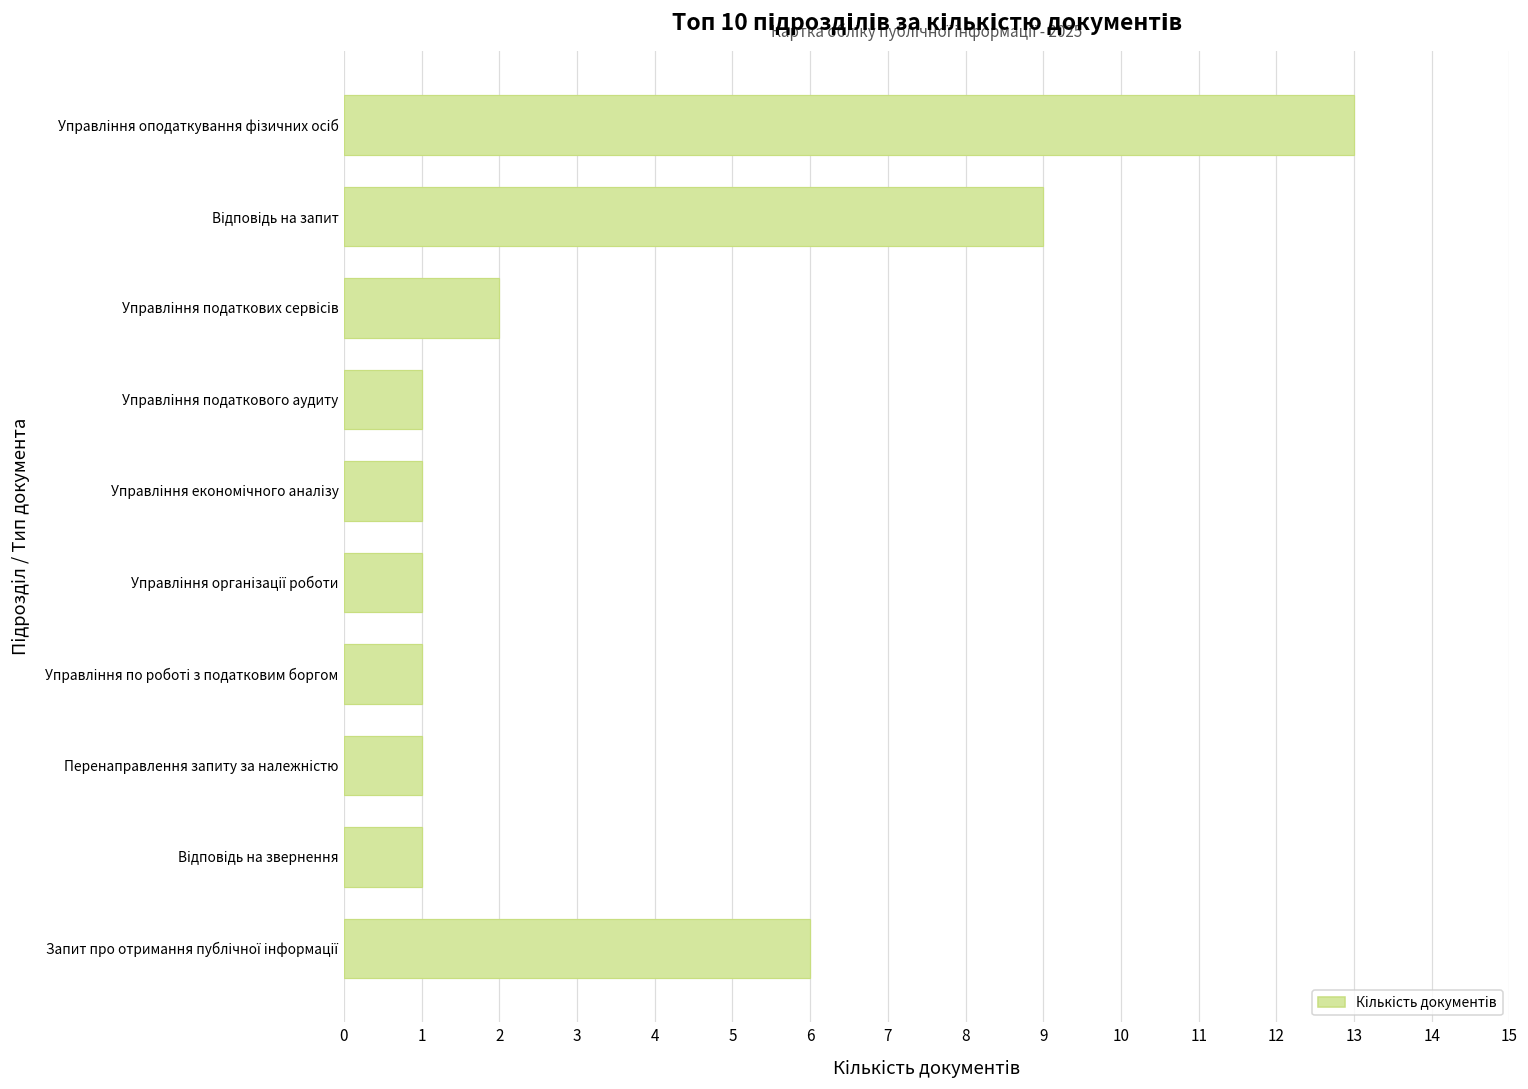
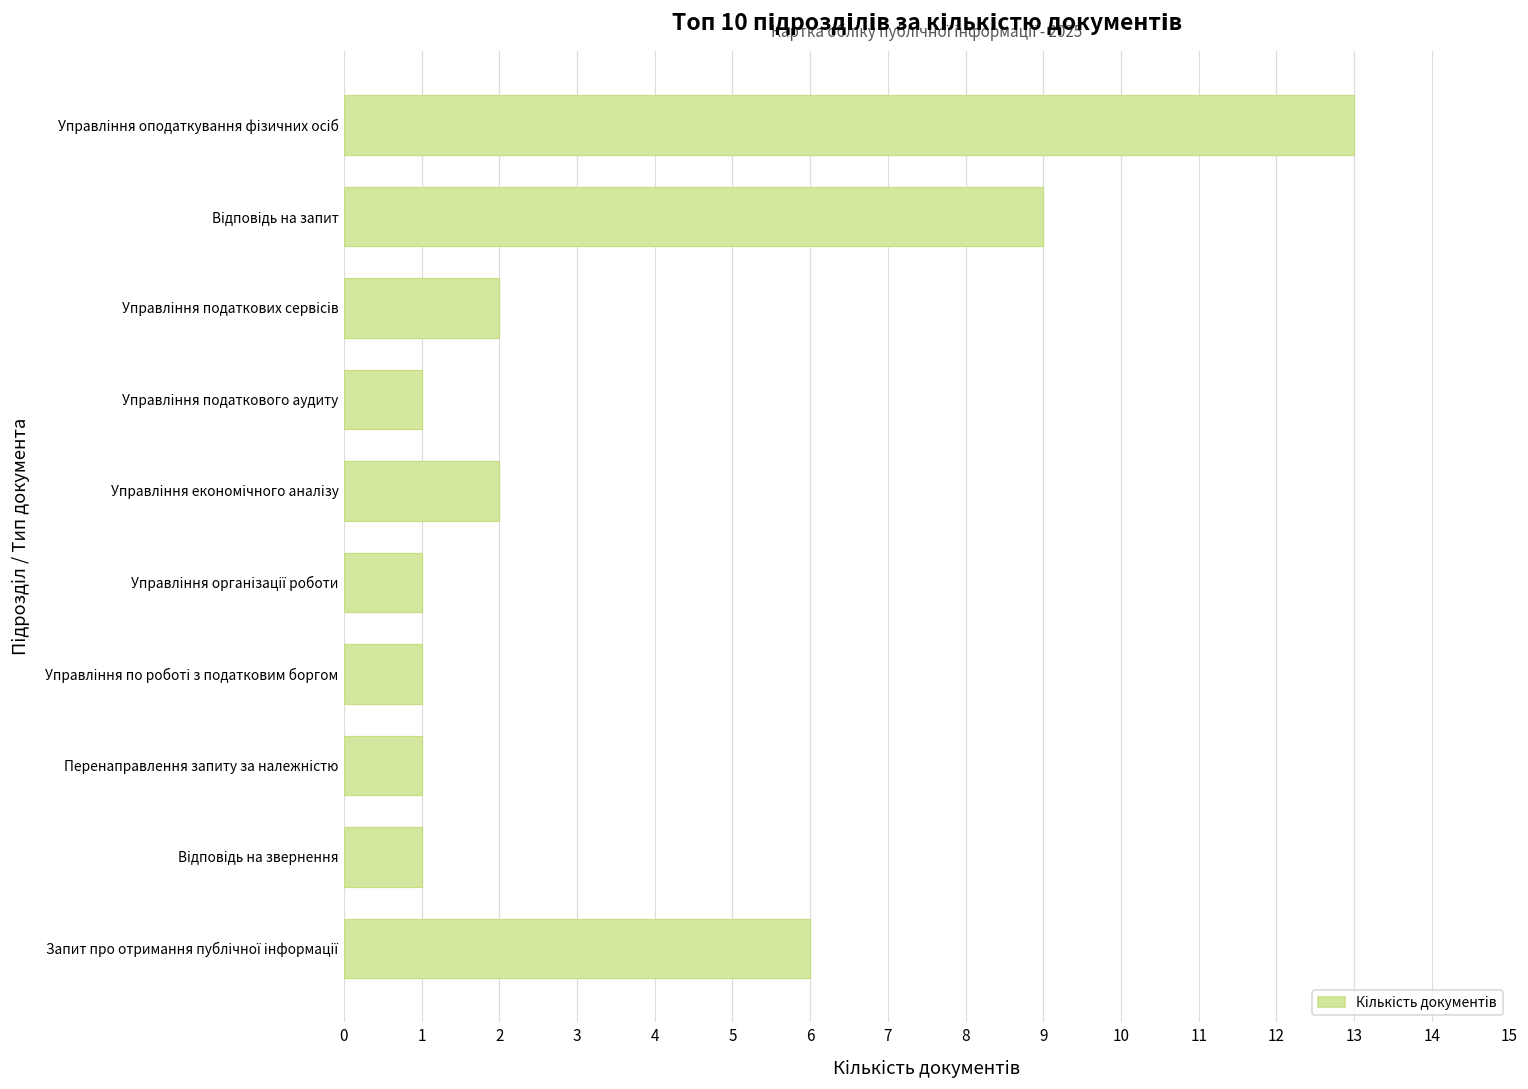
Управління економічного аналізу: 1 -> 2
